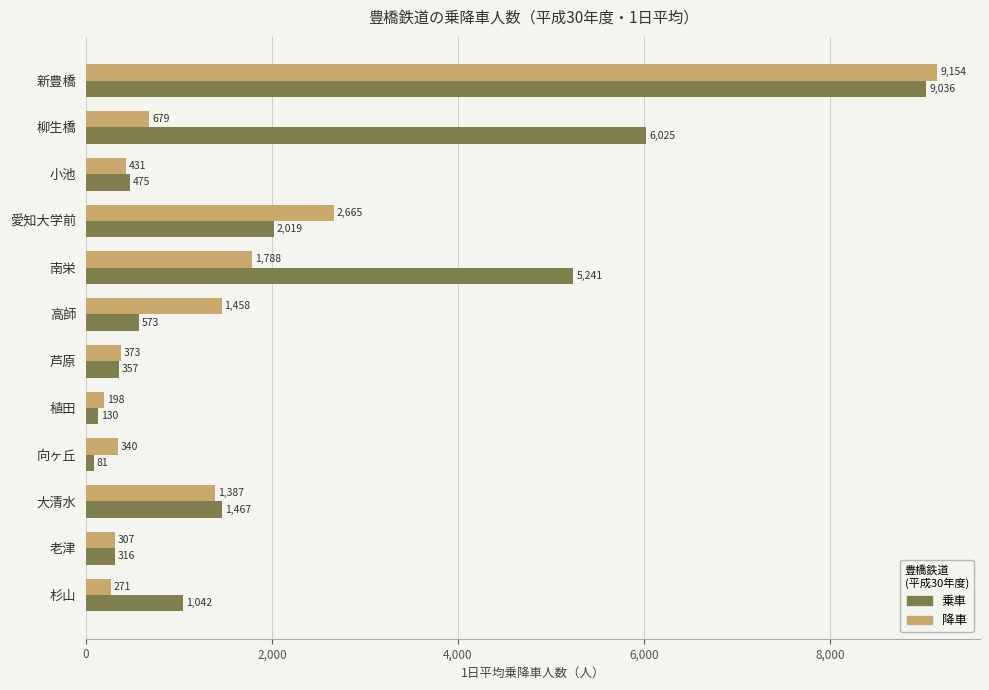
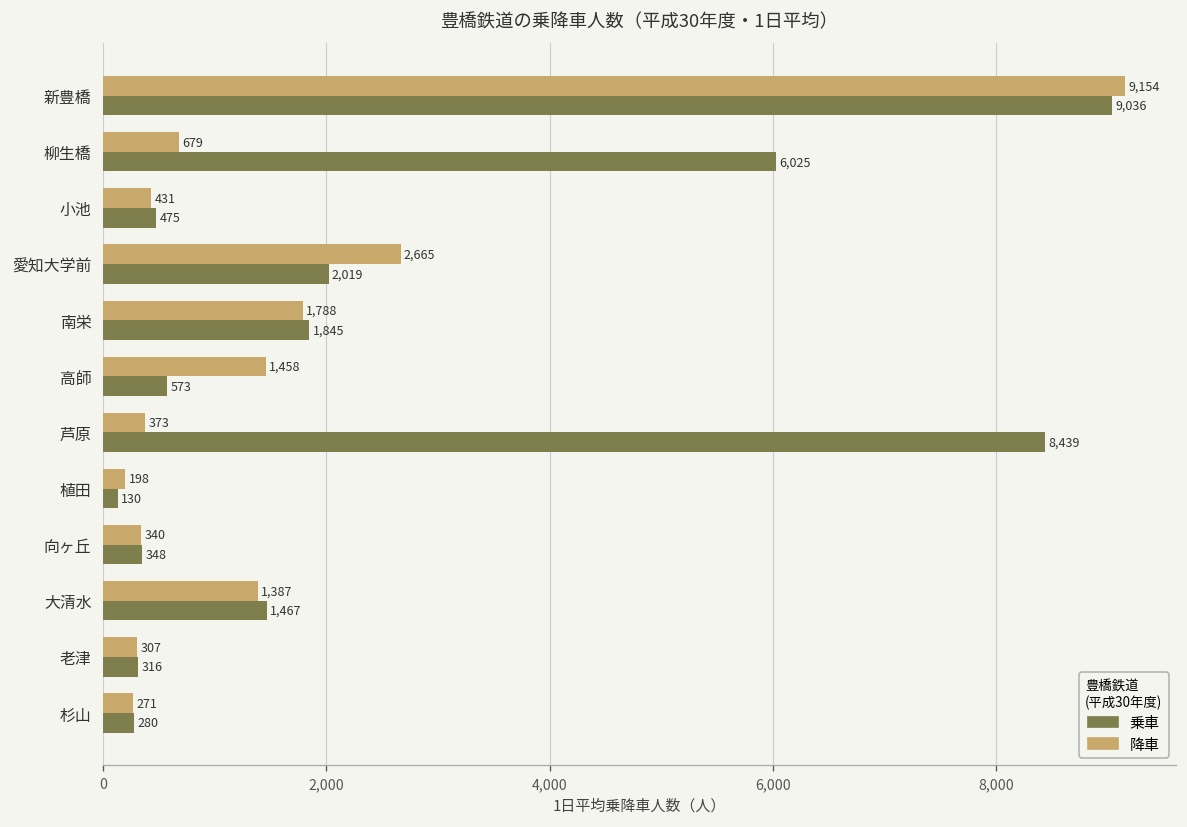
乗車, 南栄: 5,241 -> 1,845
乗車, 芦原: 357 -> 8,439
乗車, 向ヶ丘: 81 -> 348
乗車, 杉山: 1,042 -> 280
